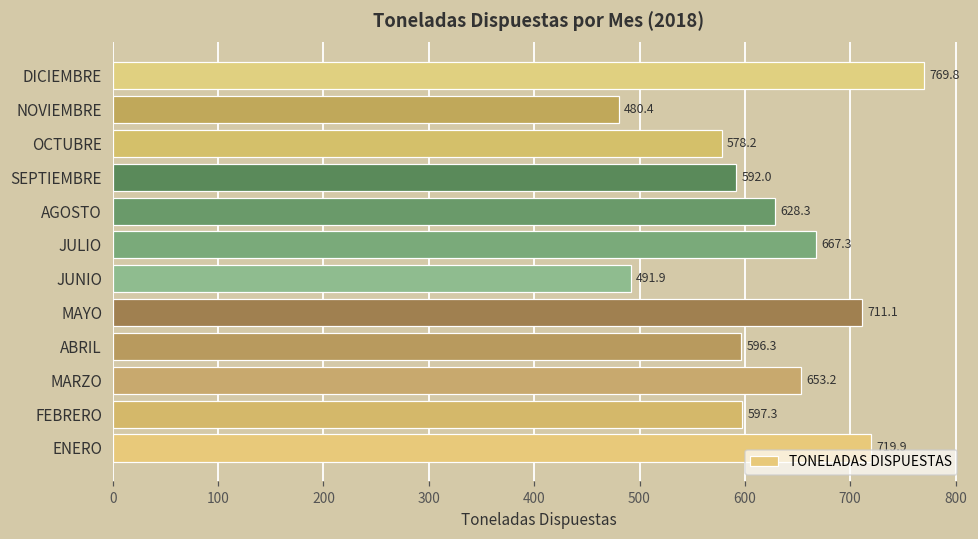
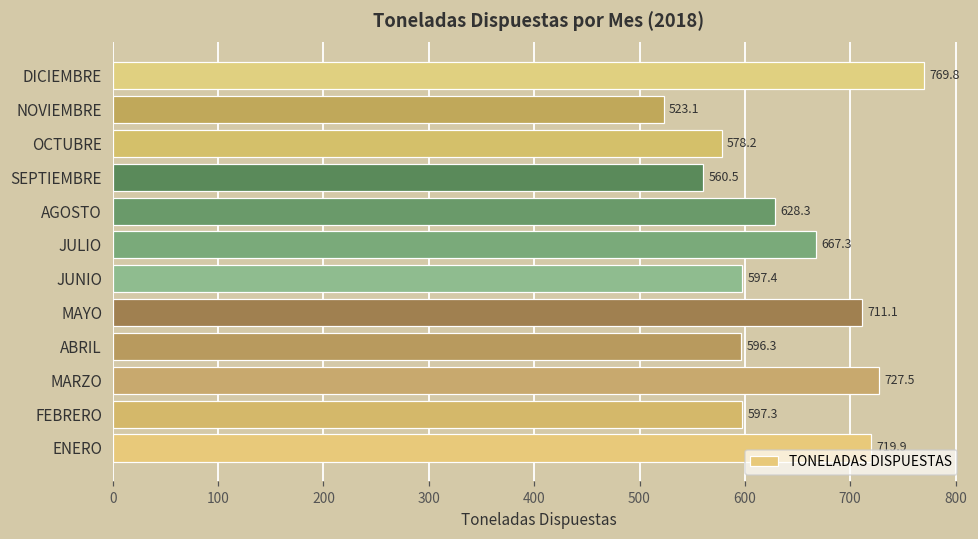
NOVIEMBRE: 480.4 -> 523.1
SEPTIEMBRE: 592.0 -> 560.5
JUNIO: 491.9 -> 597.4
MARZO: 653.2 -> 727.5
